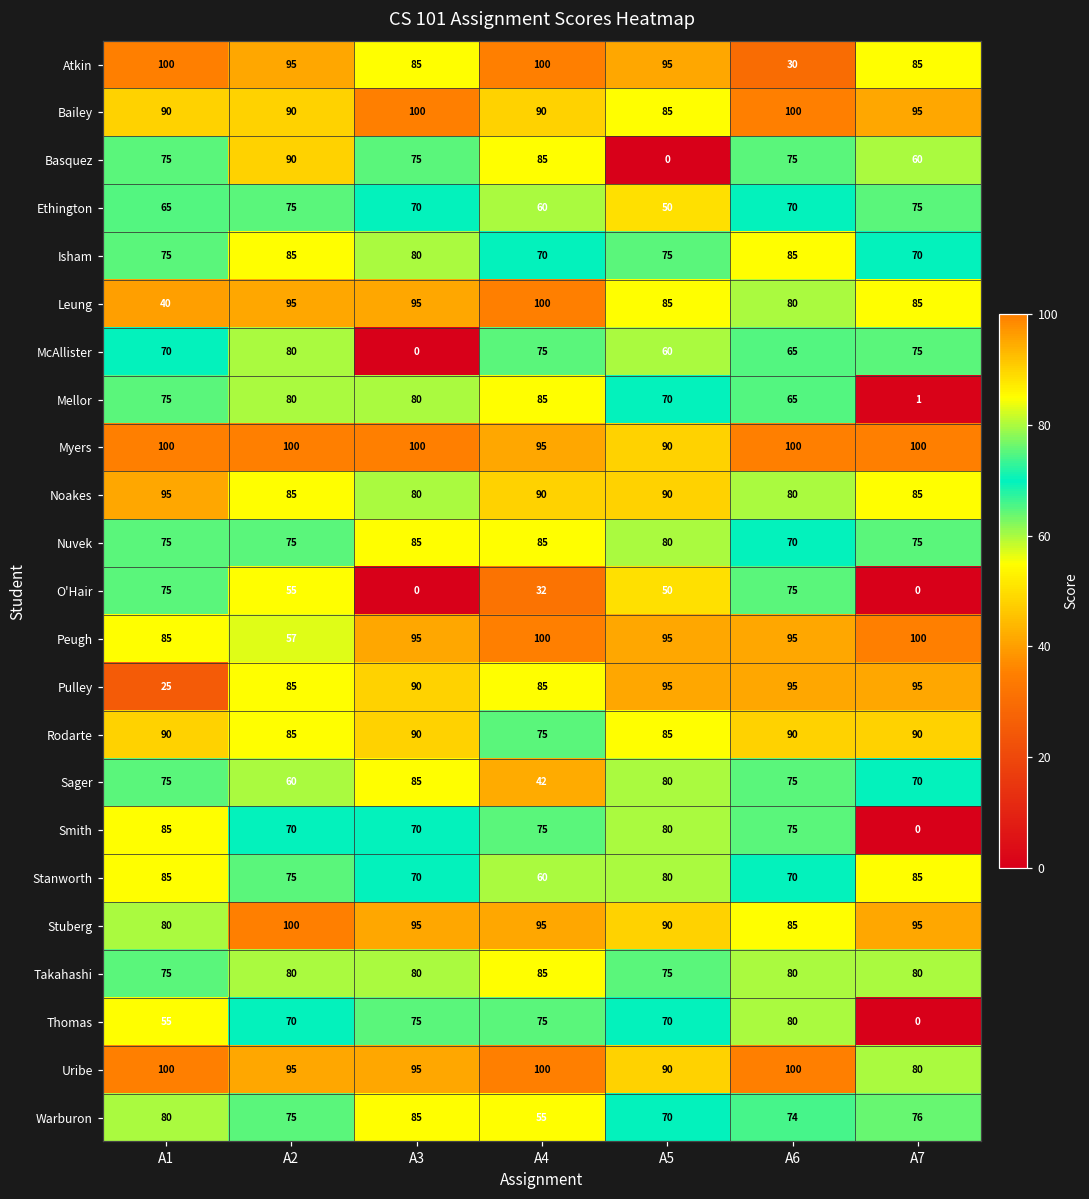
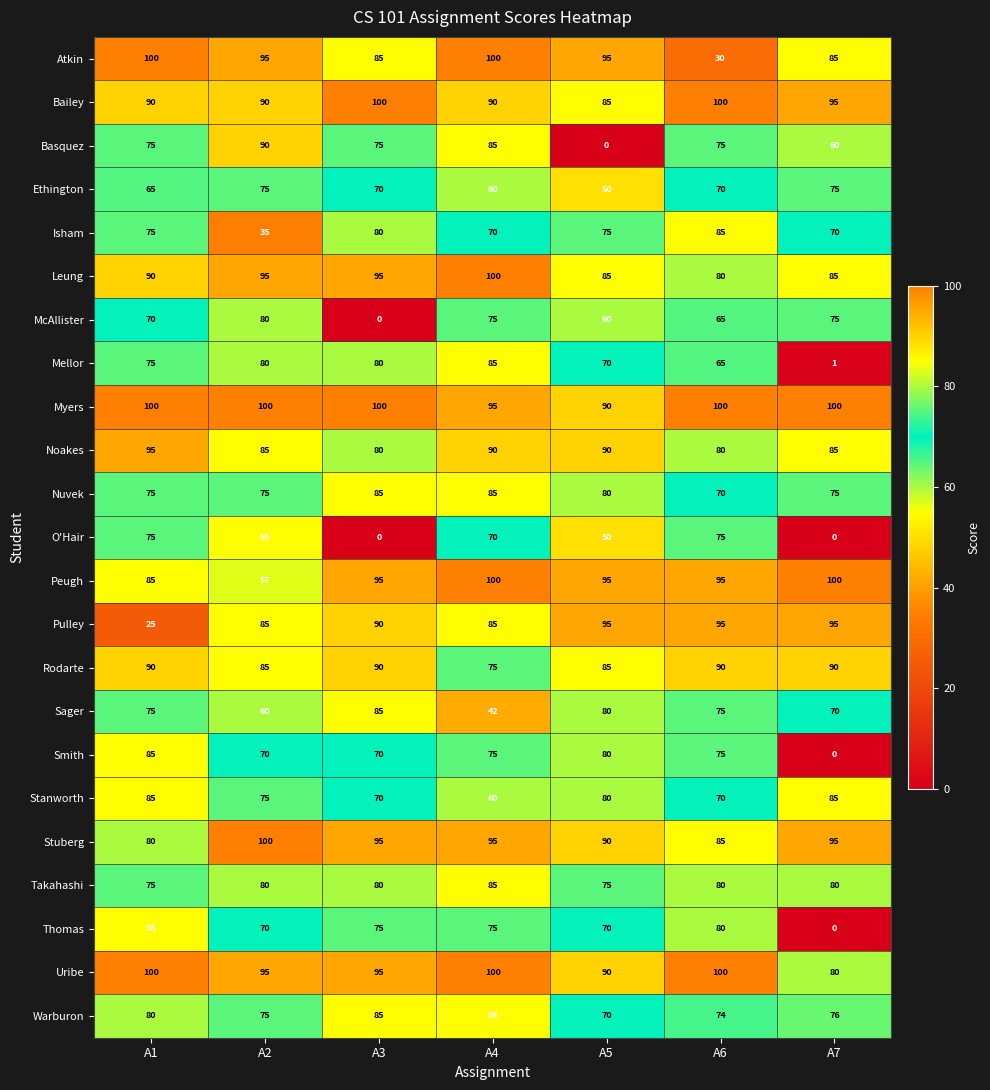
Isham, A2: 85 -> 35
Leung, A1: 40 -> 90
O'Hair, A4: 32 -> 70
